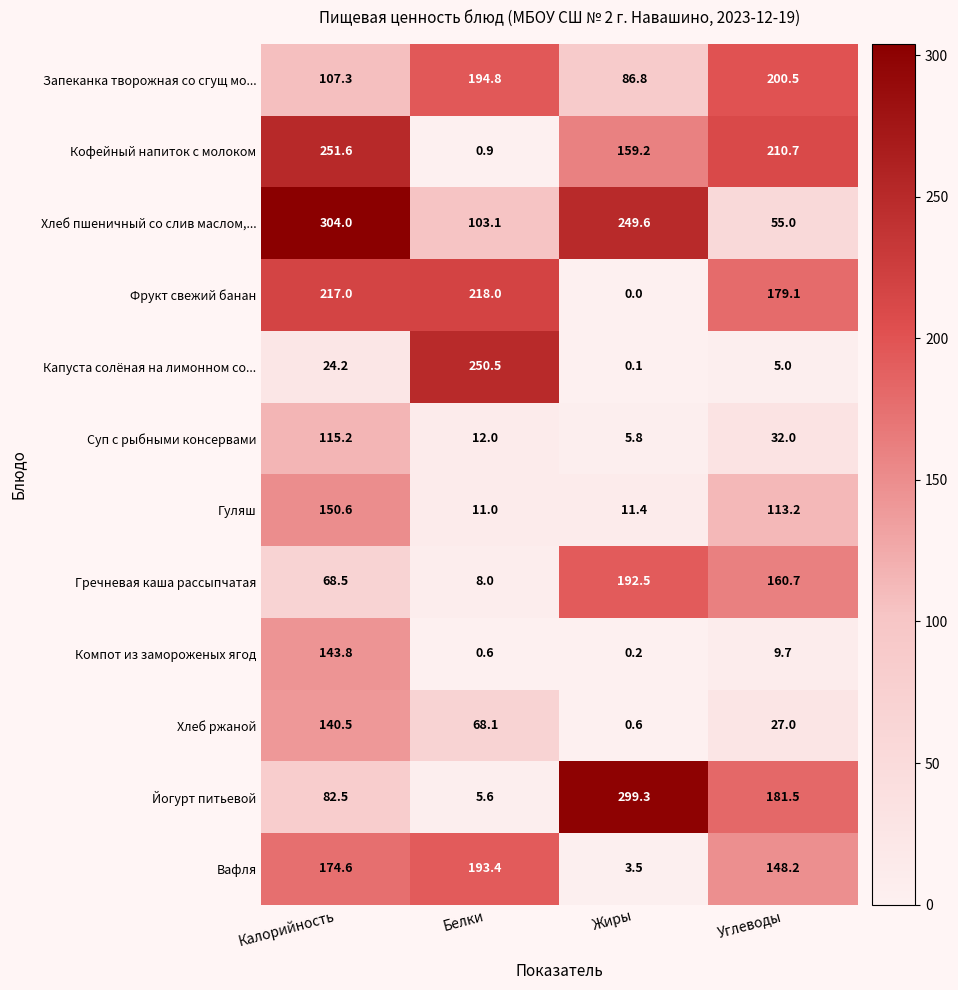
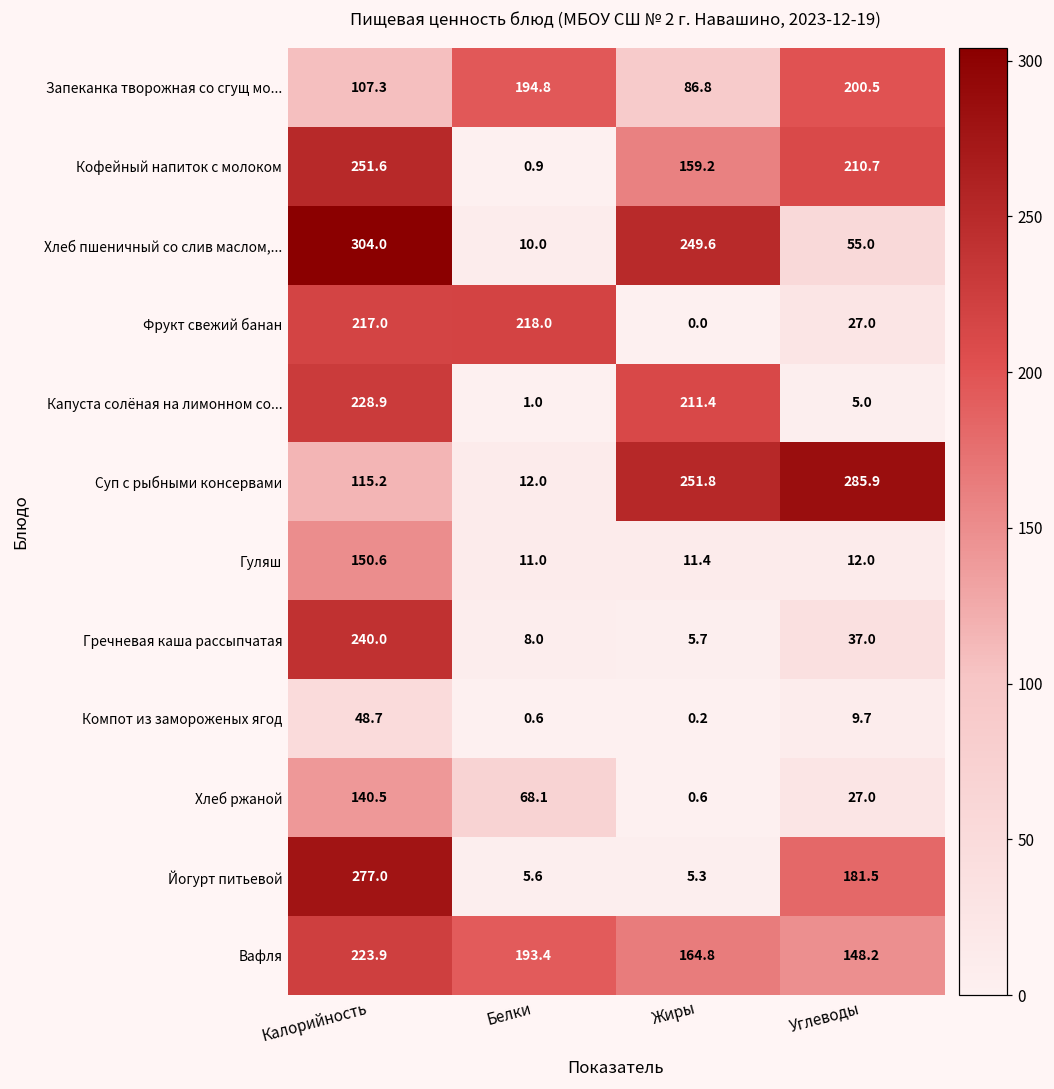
Хлеб пшеничный со слив маслом,..., Белки: 103.1 -> 10.0
Фрукт свежий банан, Углеводы: 179.1 -> 27.0
Капуста солёная на лимонном со..., Калорийность: 24.2 -> 228.9
Капуста солёная на лимонном со..., Белки: 250.5 -> 1.0
Капуста солёная на лимонном со..., Жиры: 0.1 -> 211.4
Суп с рыбными консервами, Жиры: 5.8 -> 251.8
Суп с рыбными консервами, Углеводы: 32.0 -> 285.9
Гуляш, Углеводы: 113.2 -> 12.0
Гречневая каша рассыпчатая, Калорийность: 68.5 -> 240.0
Гречневая каша рассыпчатая, Жиры: 192.5 -> 5.7
Гречневая каша рассыпчатая, Углеводы: 160.7 -> 37.0
Компот из замороженых ягод, Калорийность: 143.8 -> 48.7
Йогурт питьевой, Калорийность: 82.5 -> 277.0
Йогурт питьевой, Жиры: 299.3 -> 5.3
Вафля, Калорийность: 174.6 -> 223.9
Вафля, Жиры: 3.5 -> 164.8
